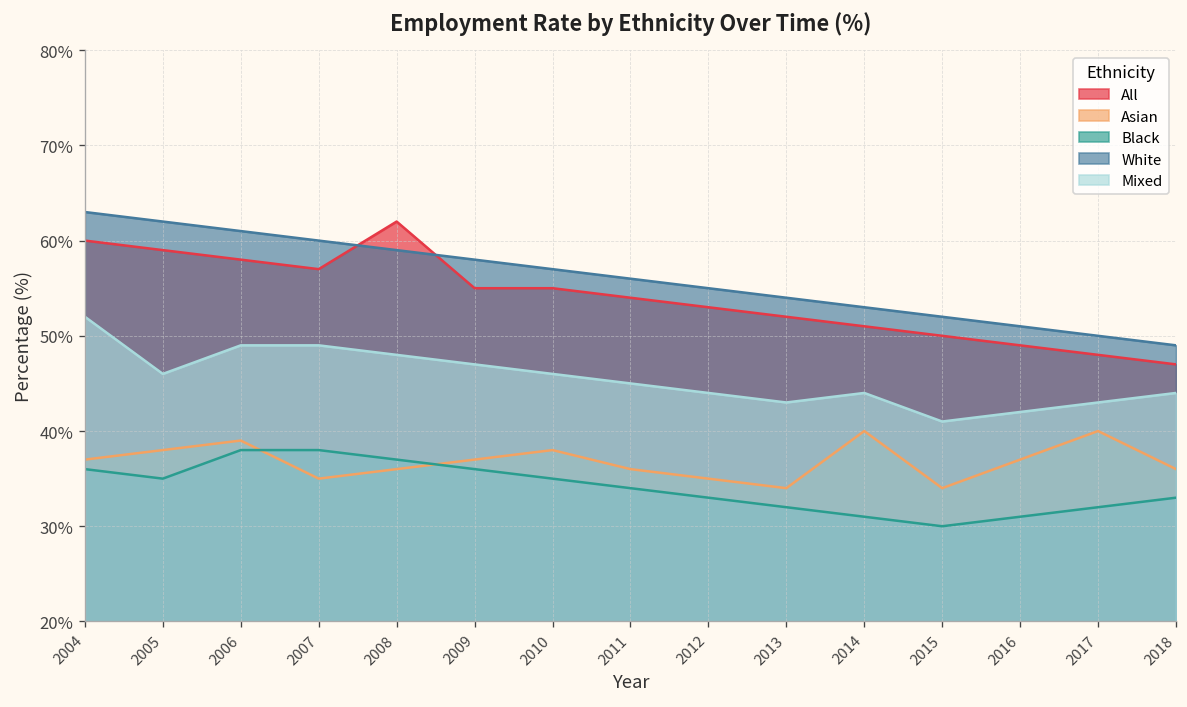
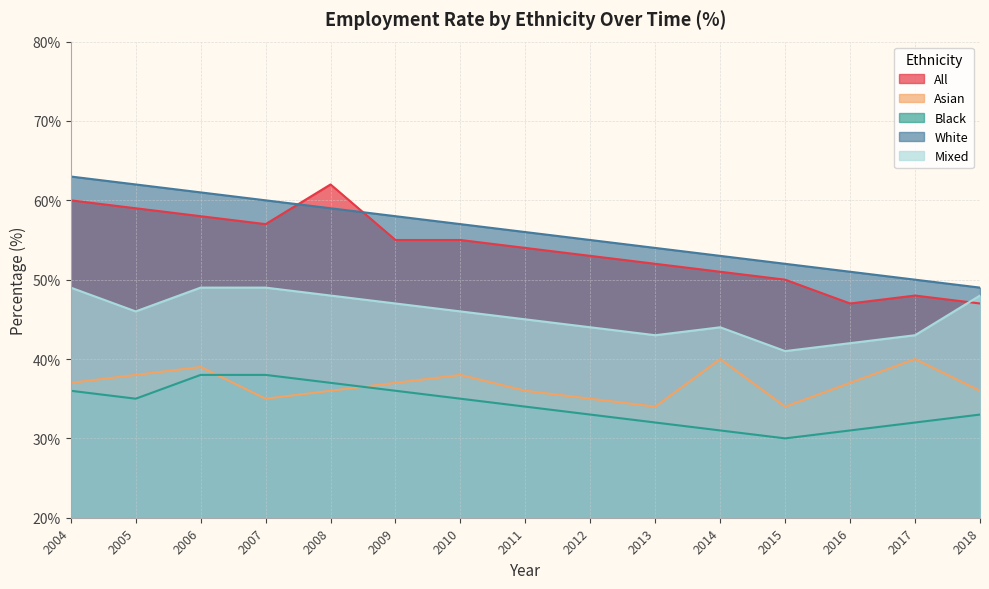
Mixed, 2004: 52% -> 49%
All, 2016: 49% -> 47%
Mixed, 2018: 44% -> 48%
